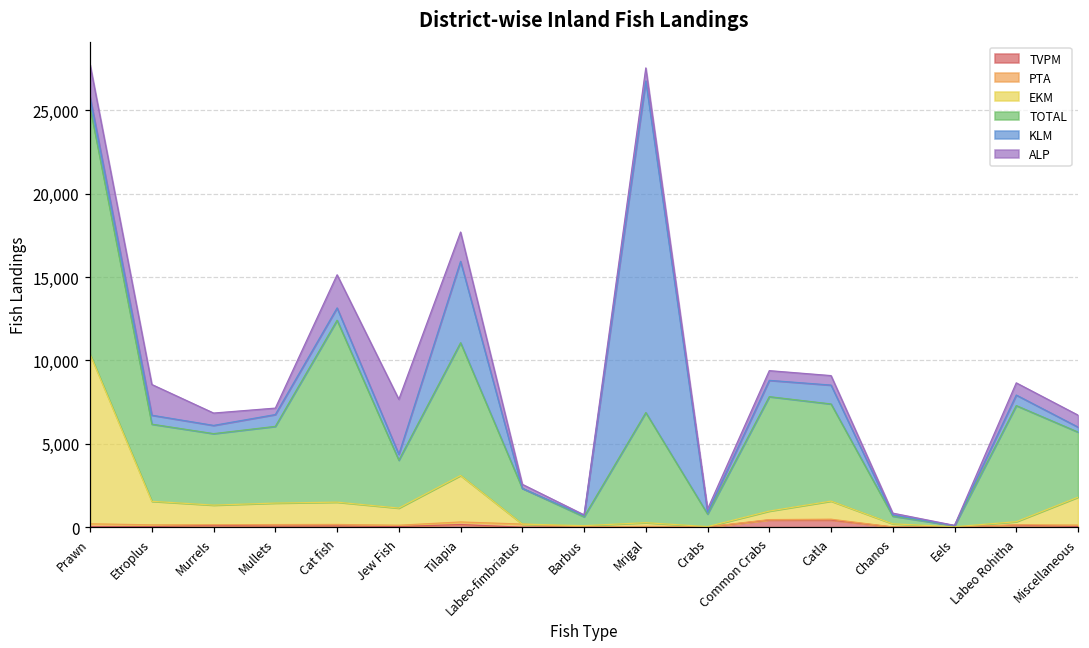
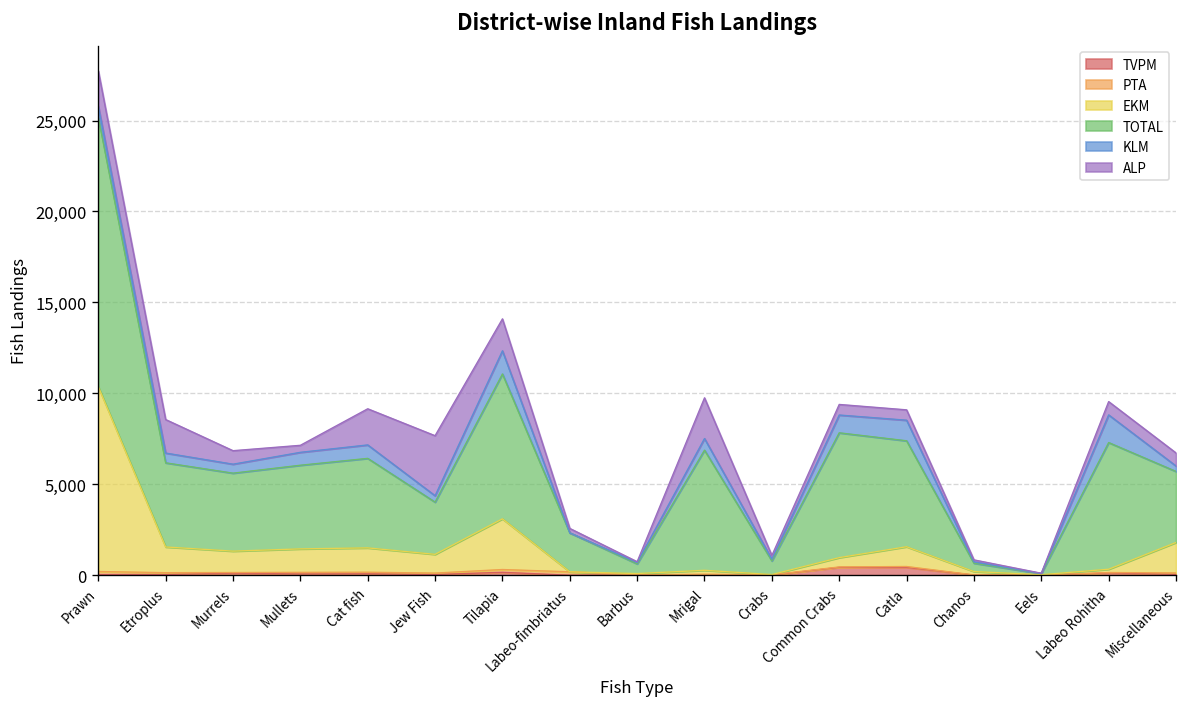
TOTAL, Cat fish: 10,900 -> 4,900
KLM, Tilapia: 4,900 -> 1,300
KLM, Mrigal: 19,900 -> 600
ALP, Mrigal: 800 -> 2,200
KLM, Labeo Rohitha: 600 -> 1,500
